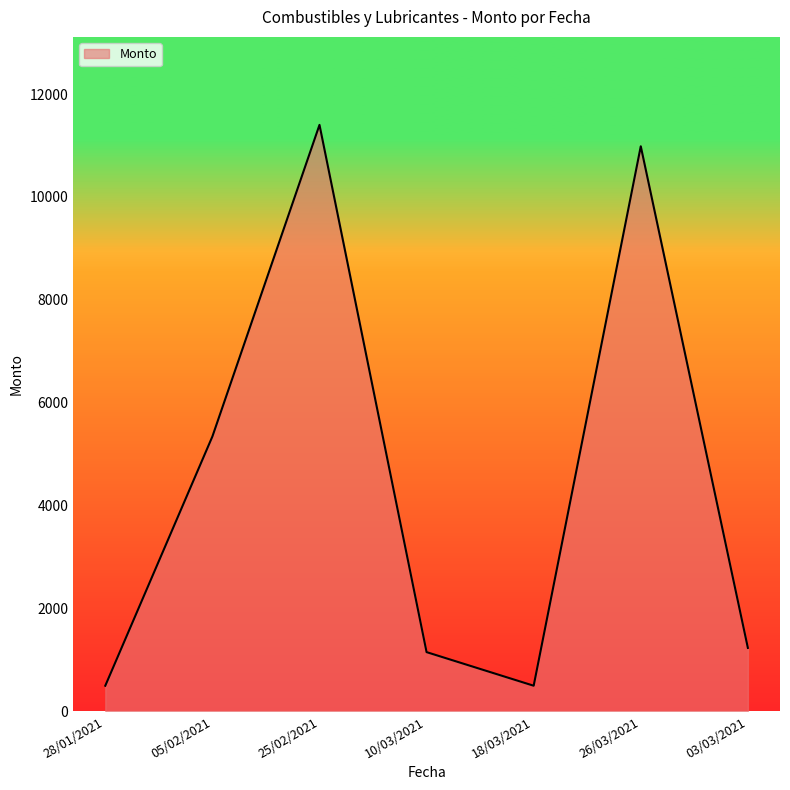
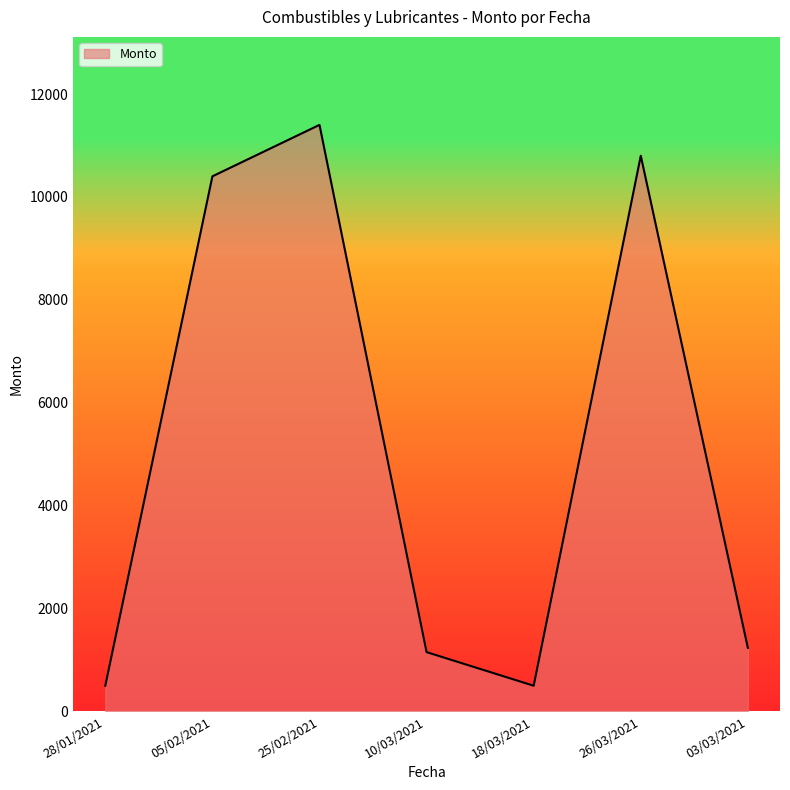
05/02/2021: 5300 -> 10400
26/03/2021: 11000 -> 10800
